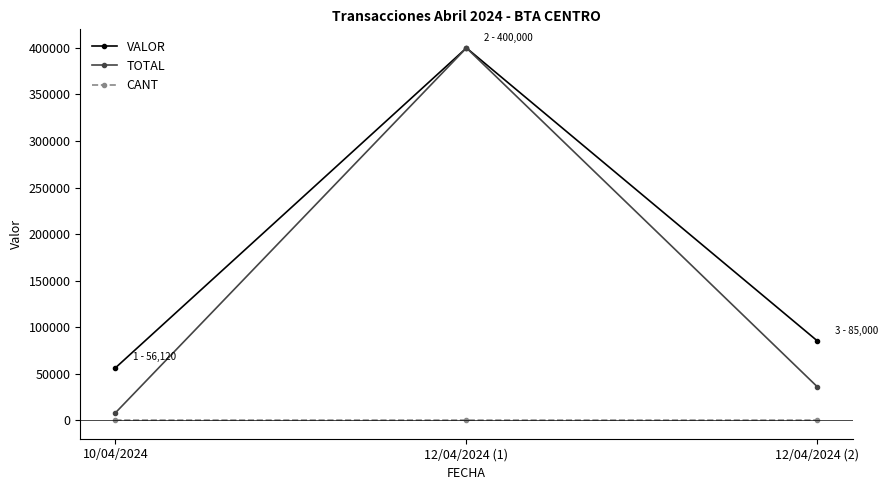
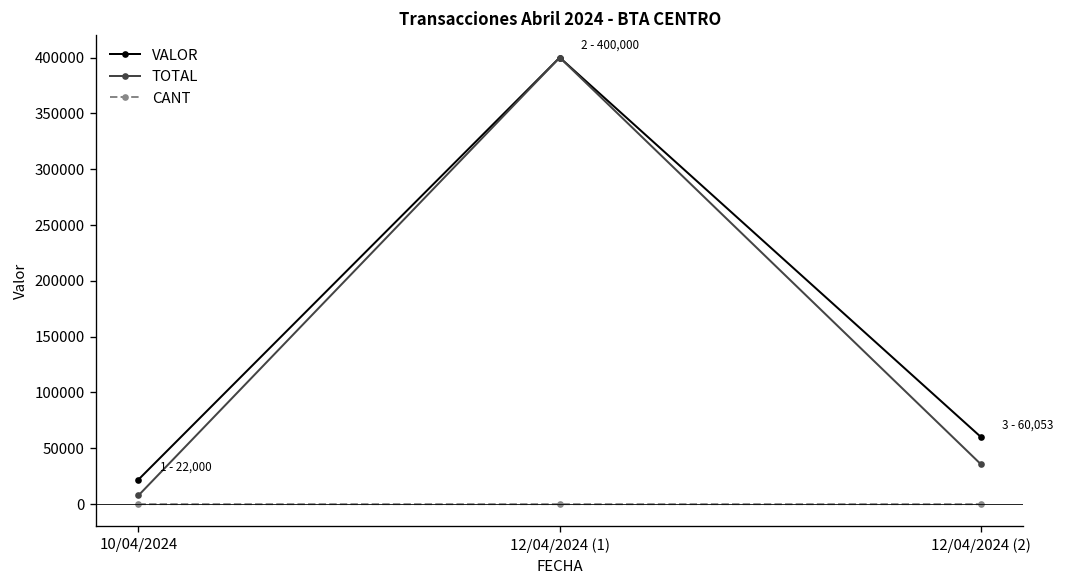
VALOR, 10/04/2024: 56,120 -> 22,000
VALOR, 12/04/2024 (2): 85,000 -> 60,053
